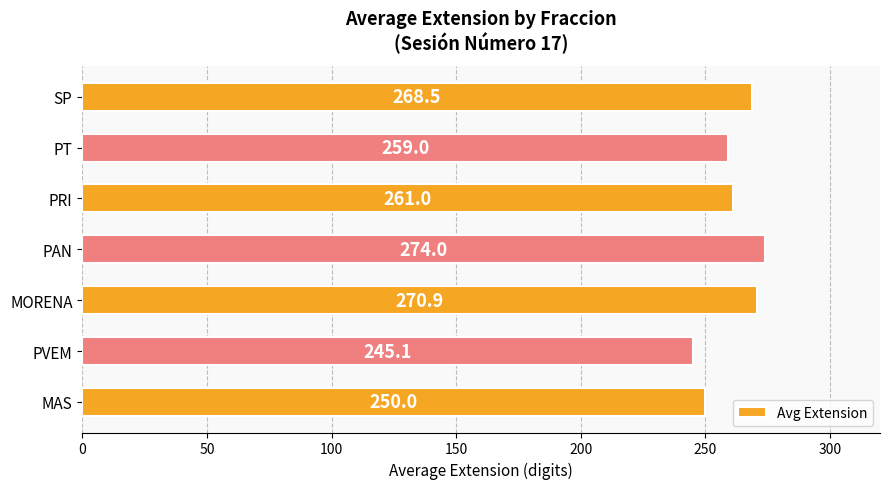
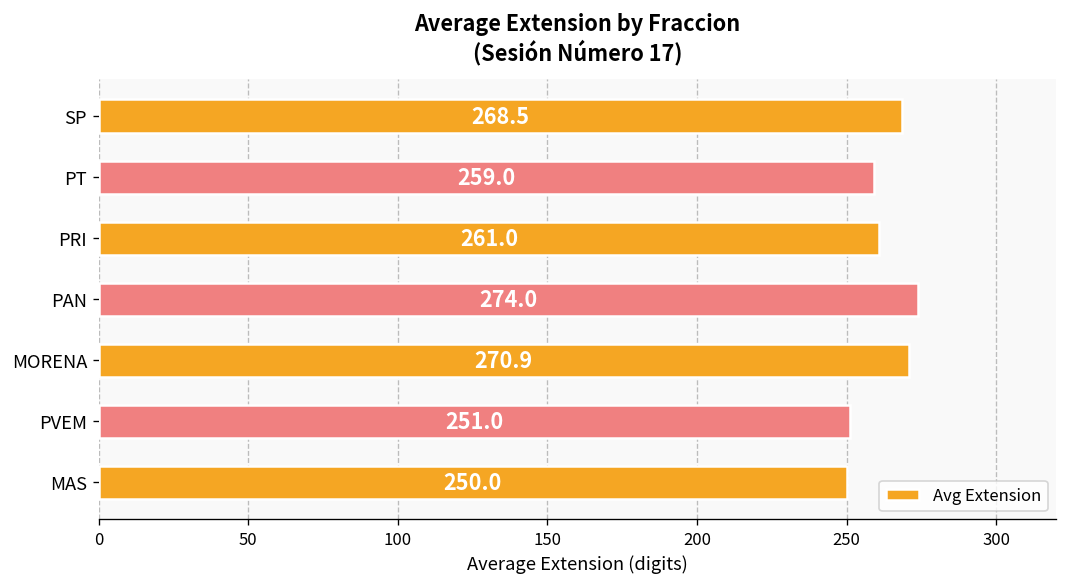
PVEM: 245.1 -> 251.0
